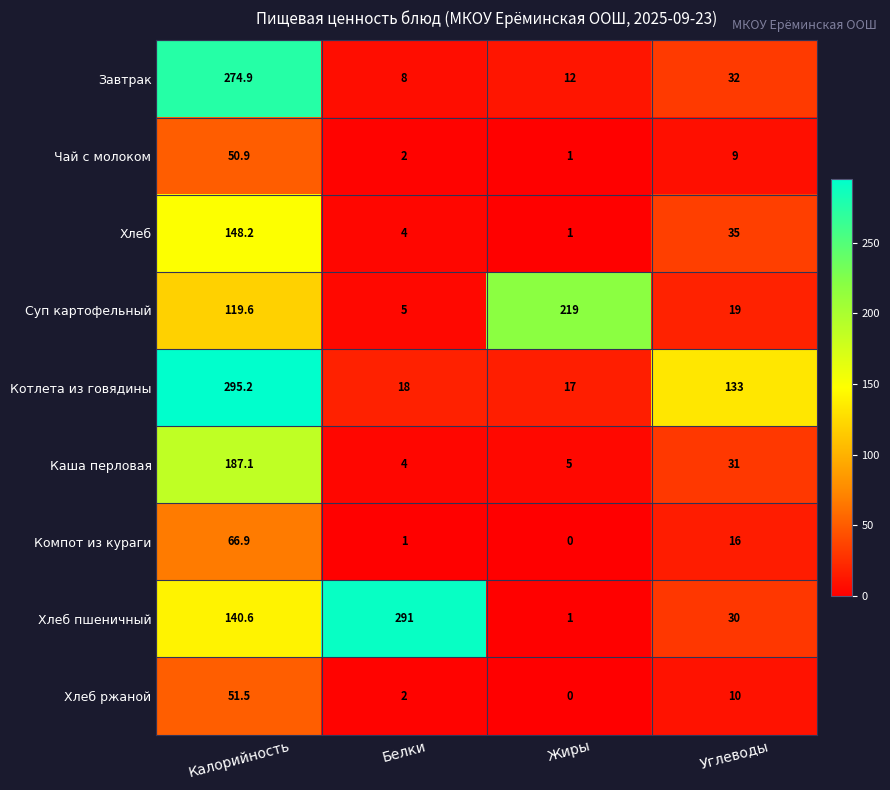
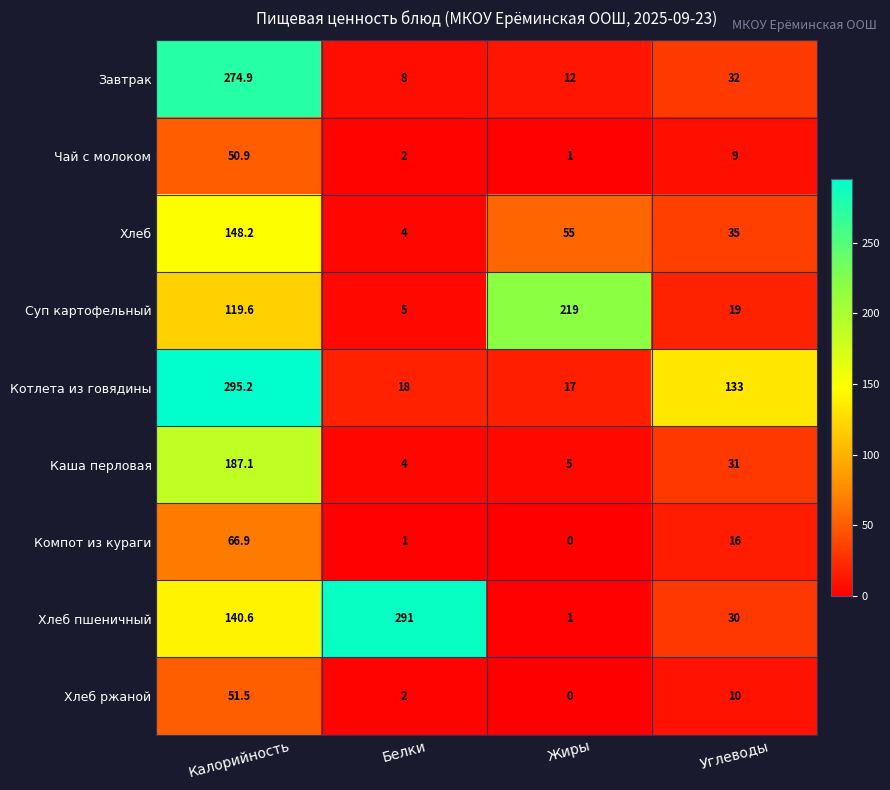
Хлеб, Жиры: 1 -> 55
